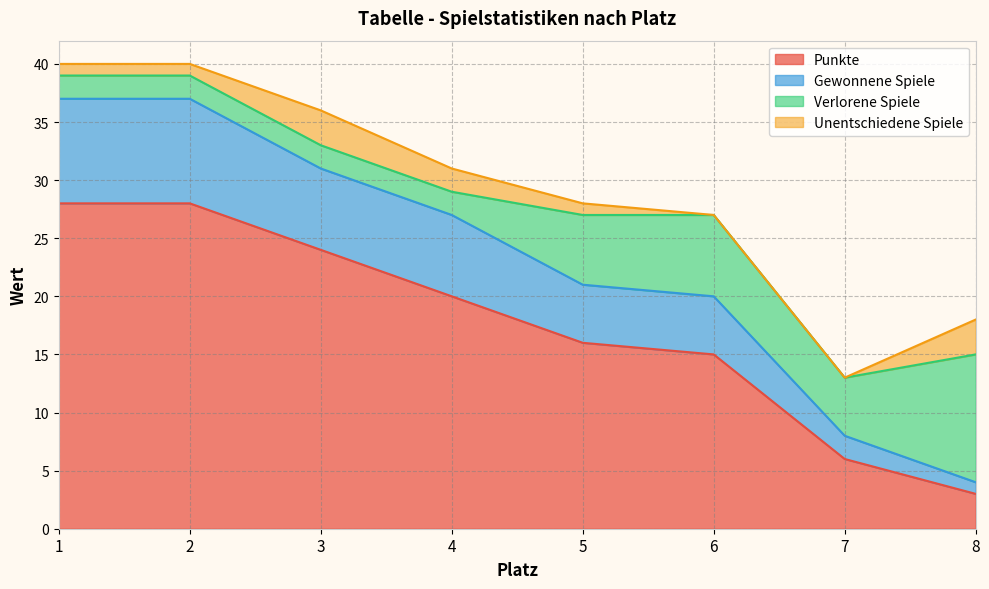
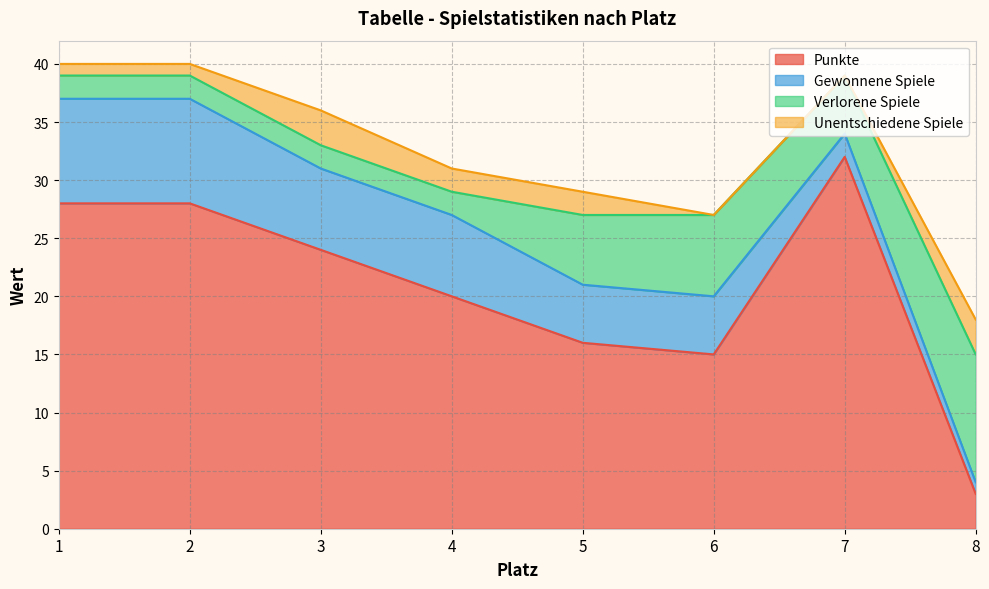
Unentschiedene Spiele, 5: 1 -> 2
Punkte, 7: 6 -> 32
